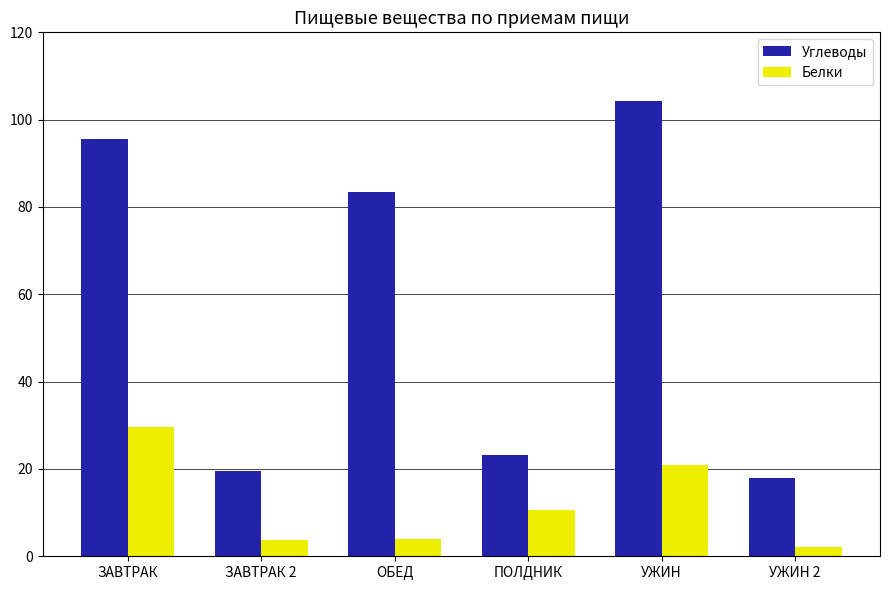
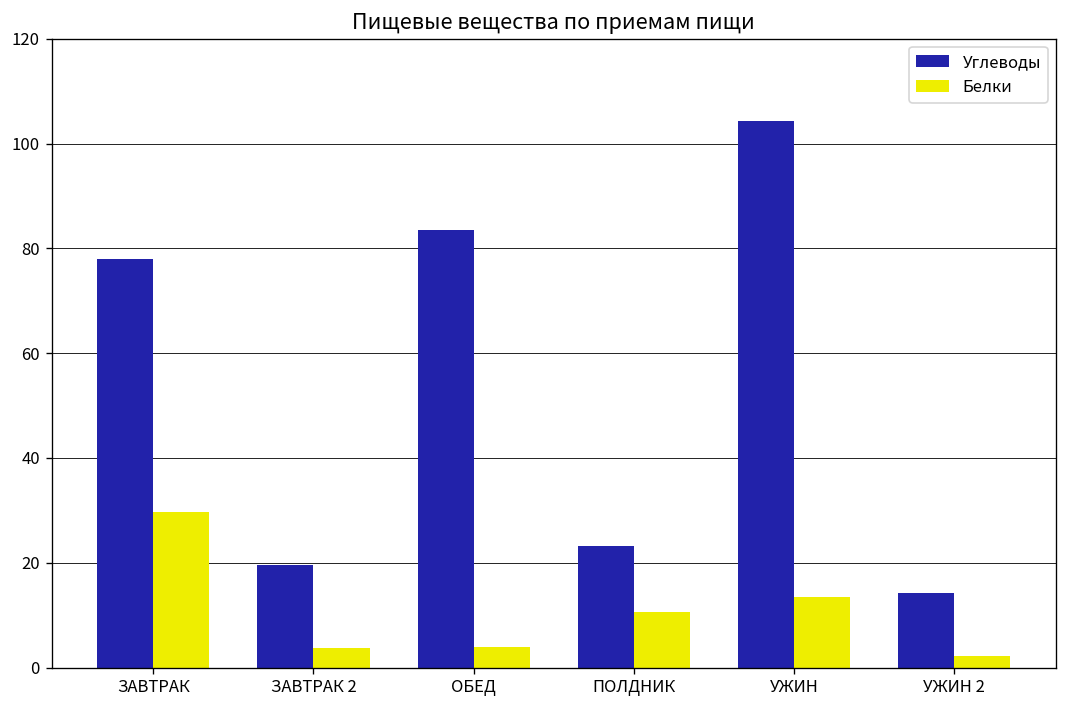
Углеводы, ЗАВТРАК: 96 -> 78
Белки, УЖИН: 21 -> 13
Углеводы, УЖИН 2: 18 -> 14
